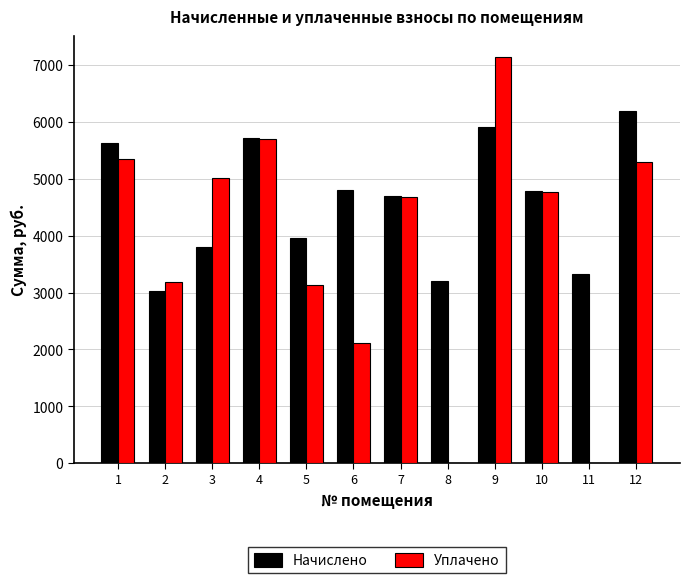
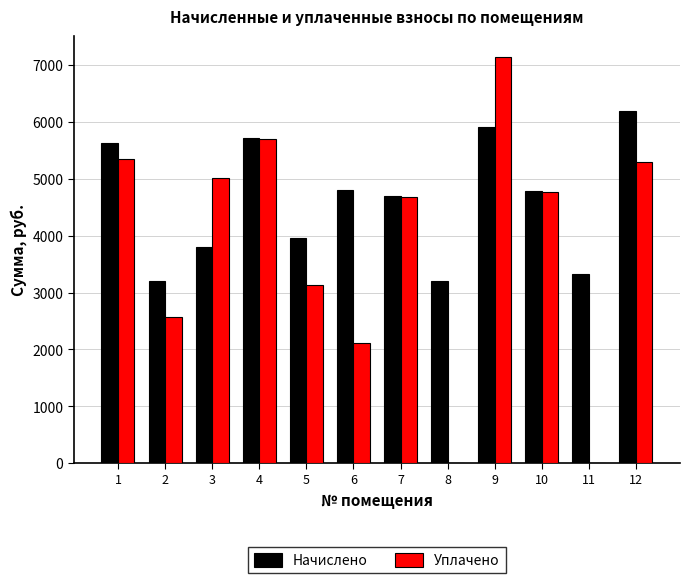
Начислено, 2: 3000 -> 3200
Уплачено, 2: 3200 -> 2600
